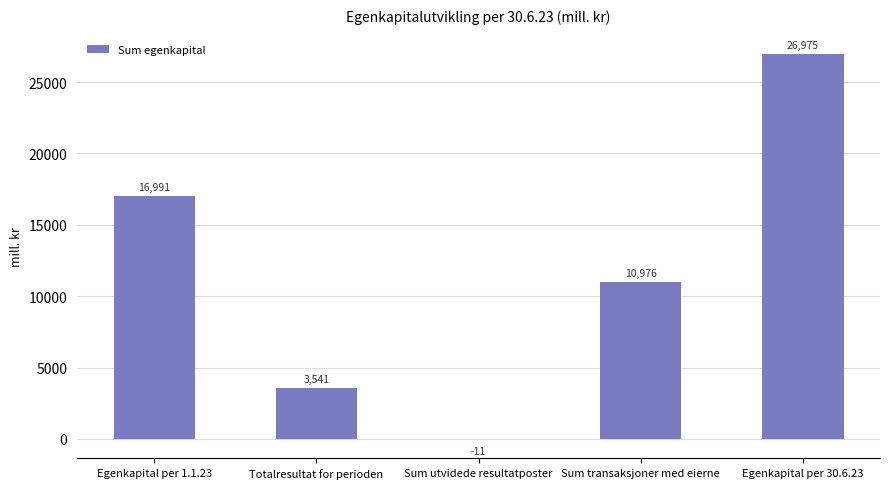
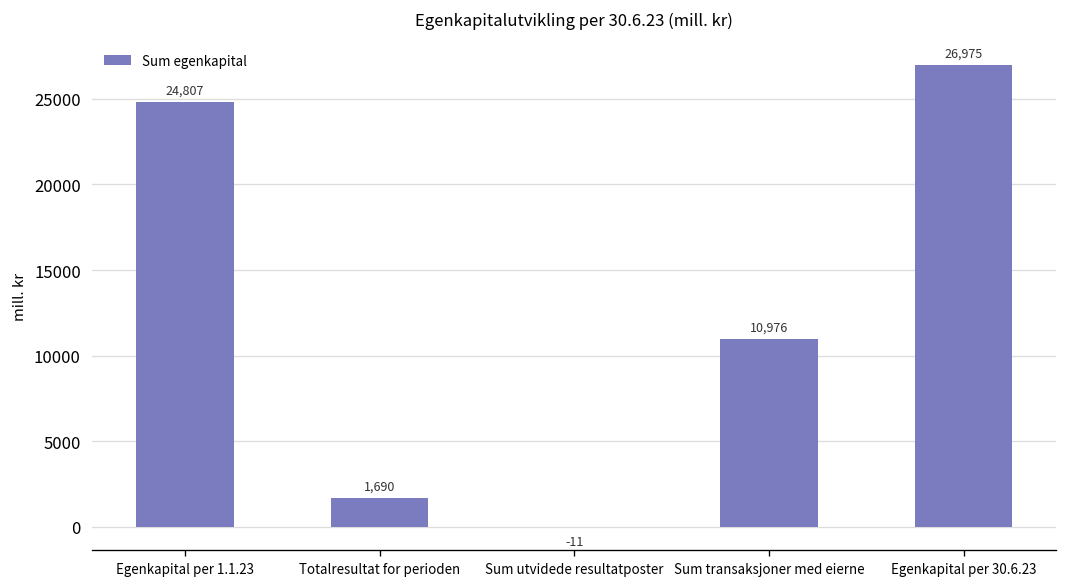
Egenkapital per 1.1.23: 16,991 -> 24,807
Totalresultat for perioden: 3,541 -> 1,690
